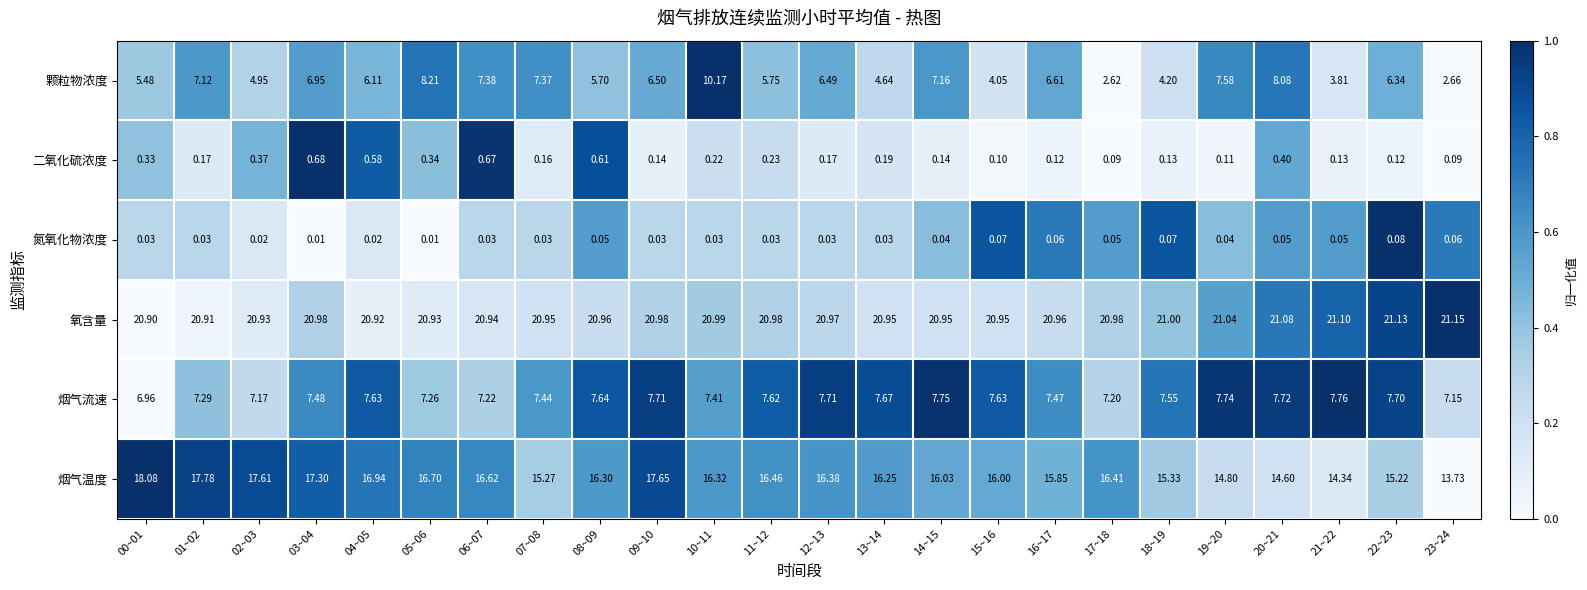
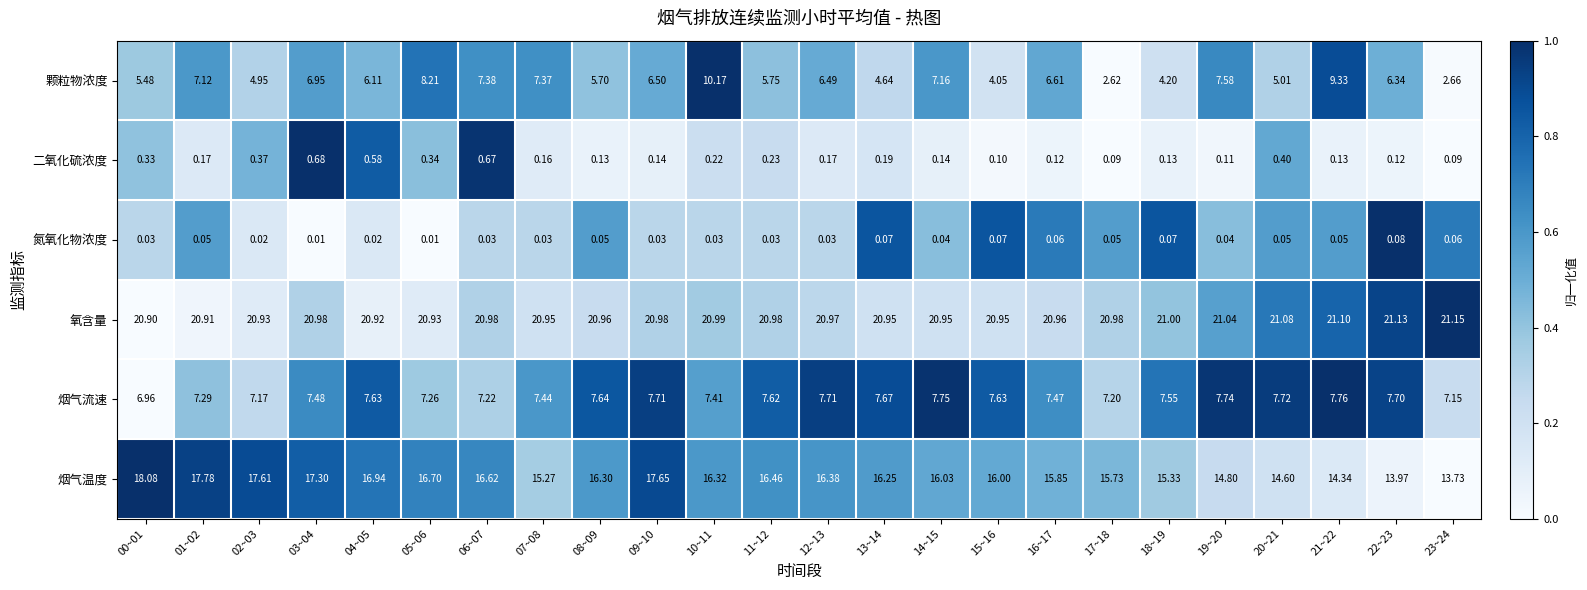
颗粒物浓度, 20~21: 8.08 -> 5.01
颗粒物浓度, 21~22: 3.81 -> 9.33
二氧化硫浓度, 08~09: 0.61 -> 0.13
氮氧化物浓度, 01~02: 0.03 -> 0.05
氮氧化物浓度, 13~14: 0.03 -> 0.07
氧含量, 06~07: 20.94 -> 20.98
烟气温度, 17~18: 16.41 -> 15.73
烟气温度, 22~23: 15.22 -> 13.97
